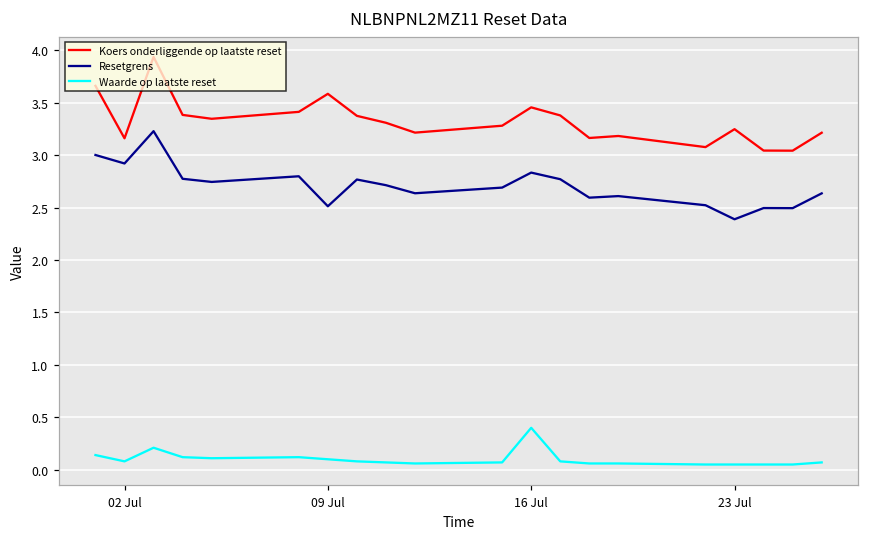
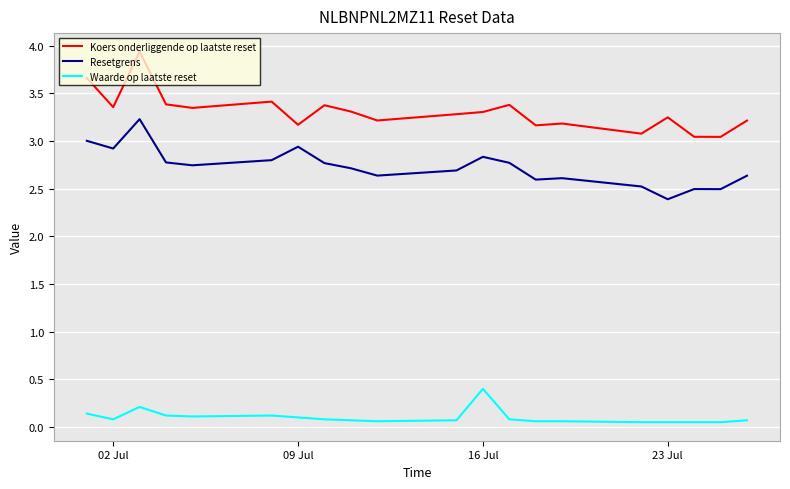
Koers onderliggende op laatste reset, 02 Jul: 3.2 -> 3.4
Koers onderliggende op laatste reset, 09 Jul: 3.6 -> 3.2
Resetgrens, 09 Jul: 2.5 -> 2.9
Koers onderliggende op laatste reset, 16 Jul: 3.5 -> 3.3
